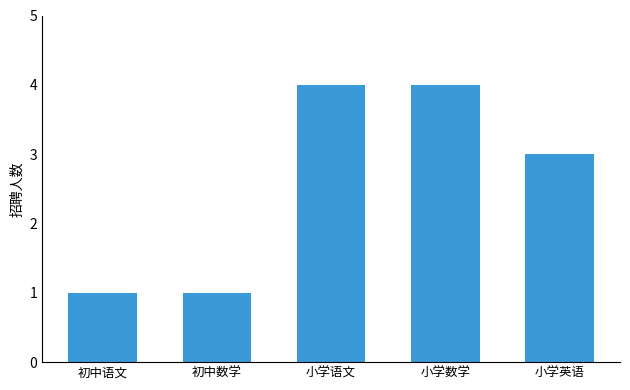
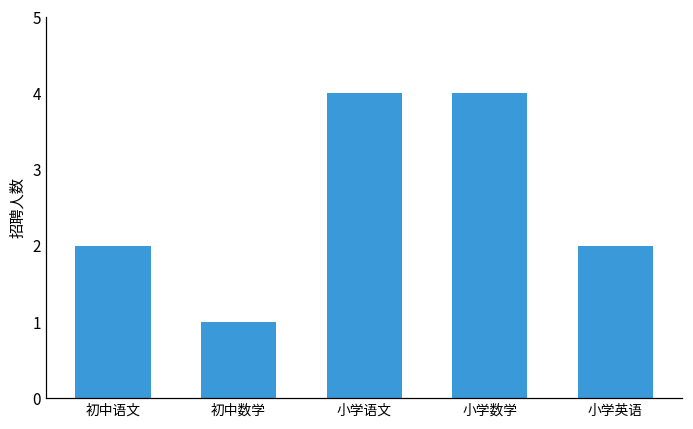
初中语文: 1 -> 2
小学英语: 3 -> 2
